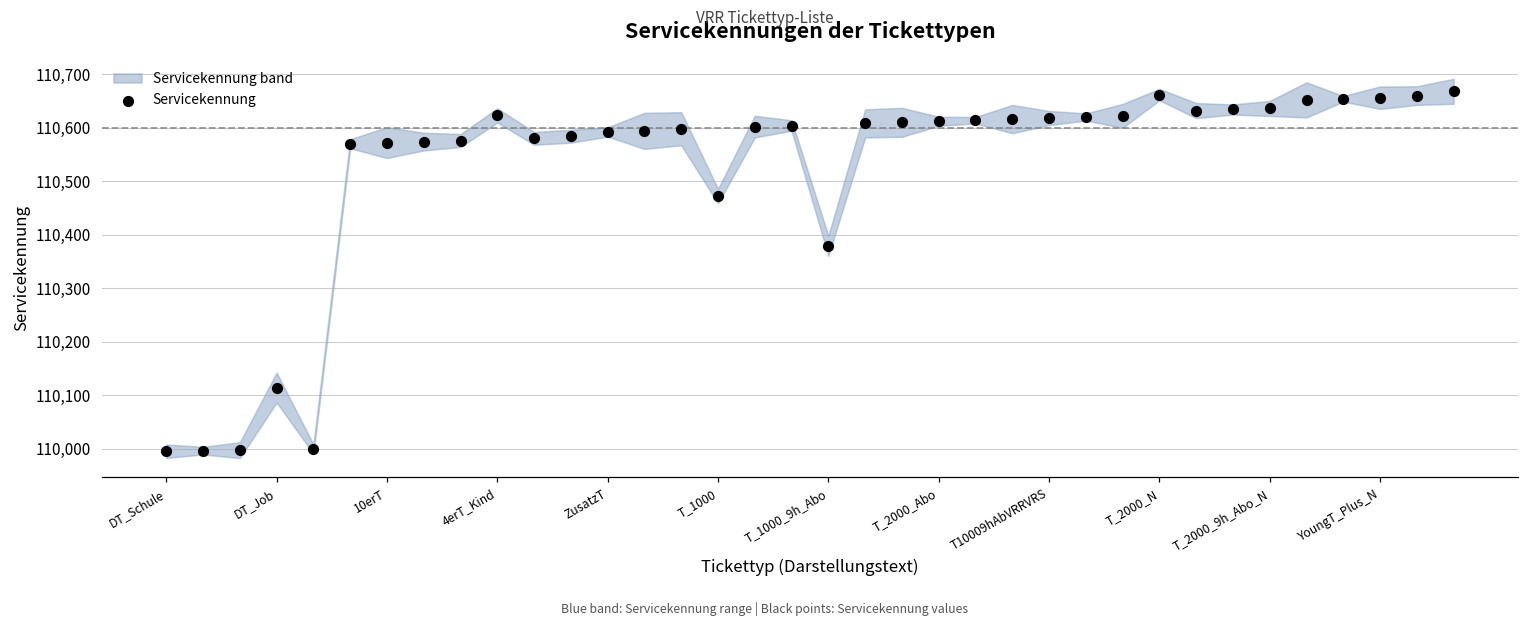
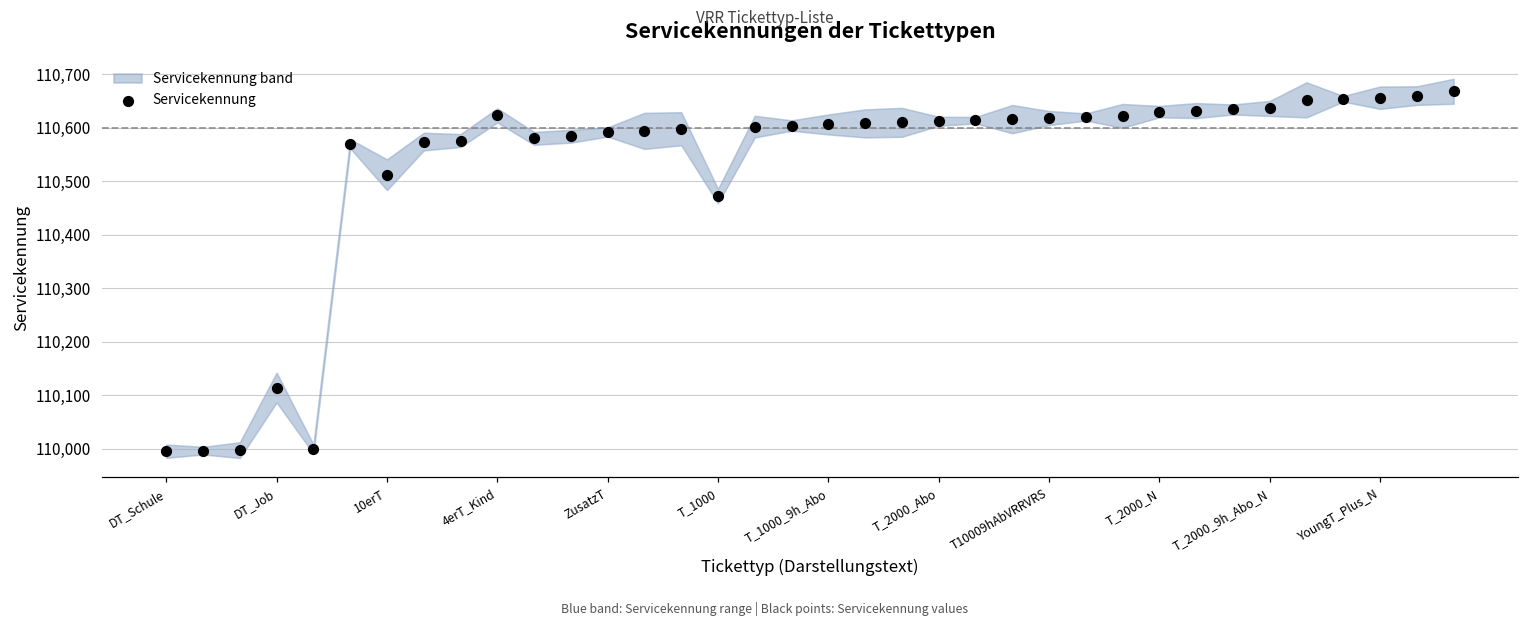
Servicekennung, 10erT: 110,570 -> 110,510
Servicekennung, T_1000_9h_Abo: 110,380 -> 110,610
Servicekennung, T_2000_N: 110,660 -> 110,630
